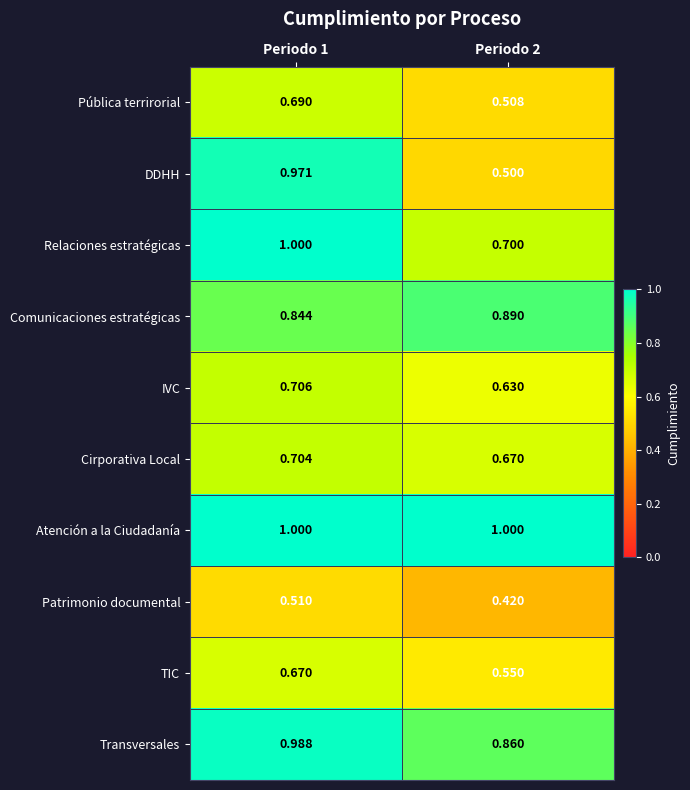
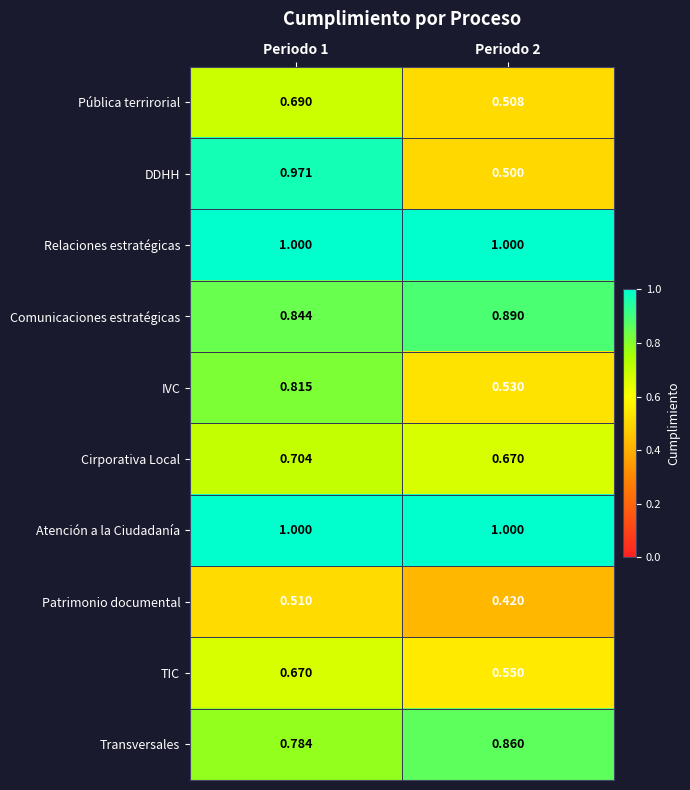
Relaciones estratégicas, Periodo 2: 0.700 -> 1.000
IVC, Periodo 1: 0.706 -> 0.815
IVC, Periodo 2: 0.630 -> 0.530
Transversales, Periodo 1: 0.988 -> 0.784
